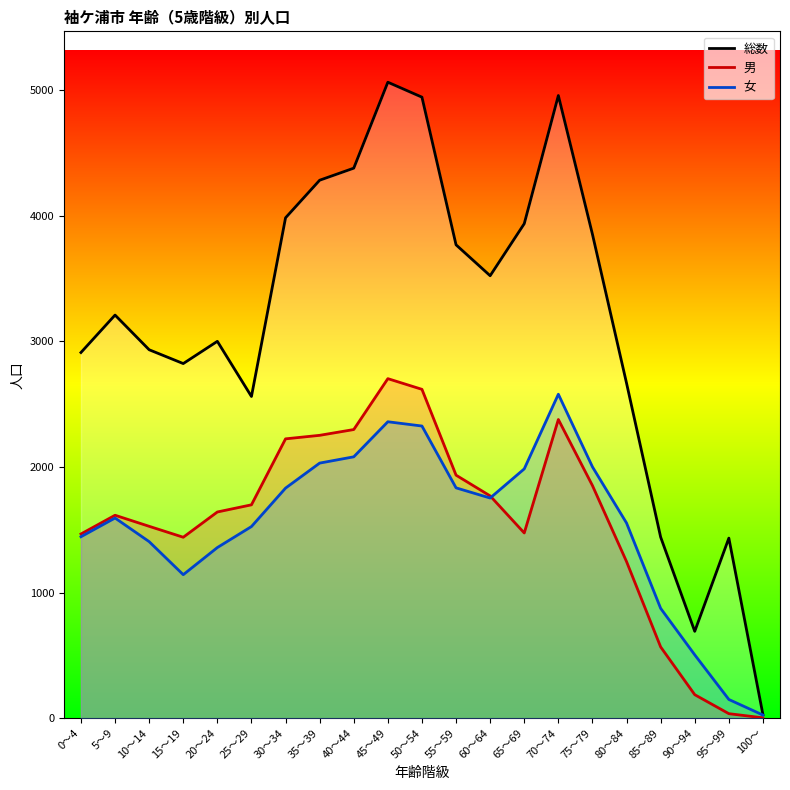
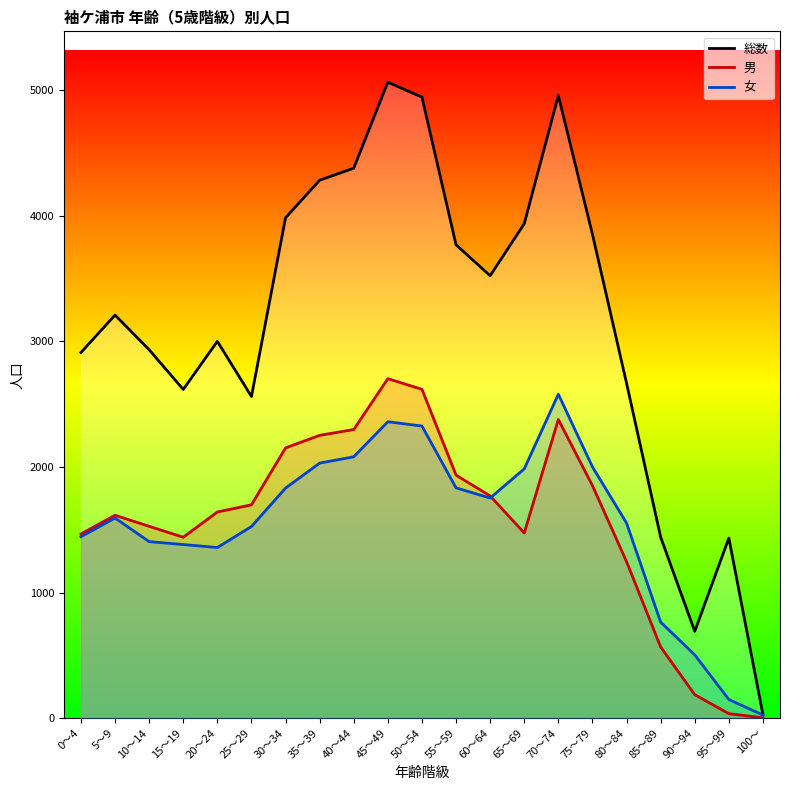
総数, 15～19: 2820 -> 2620
女, 15～19: 1140 -> 1380
男, 30～34: 2220 -> 2150
女, 85～89: 870 -> 770
